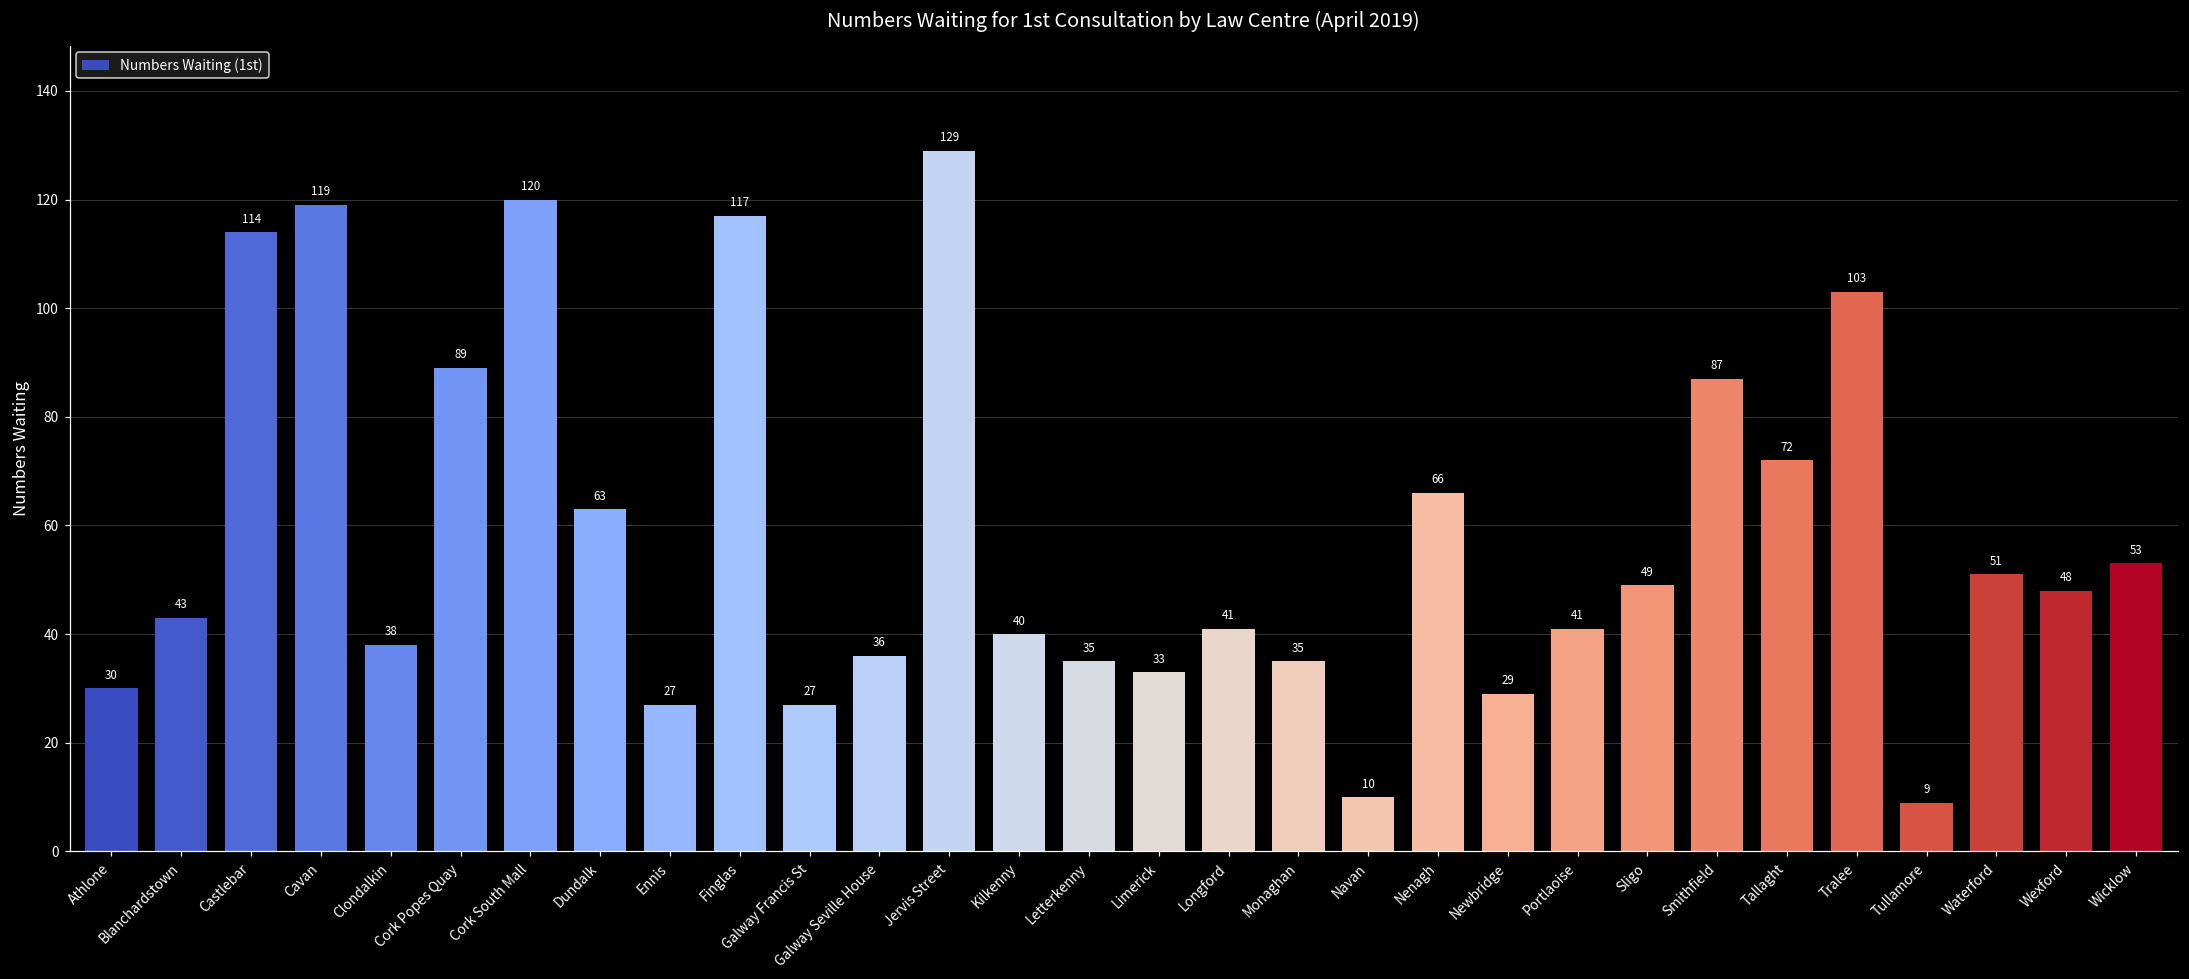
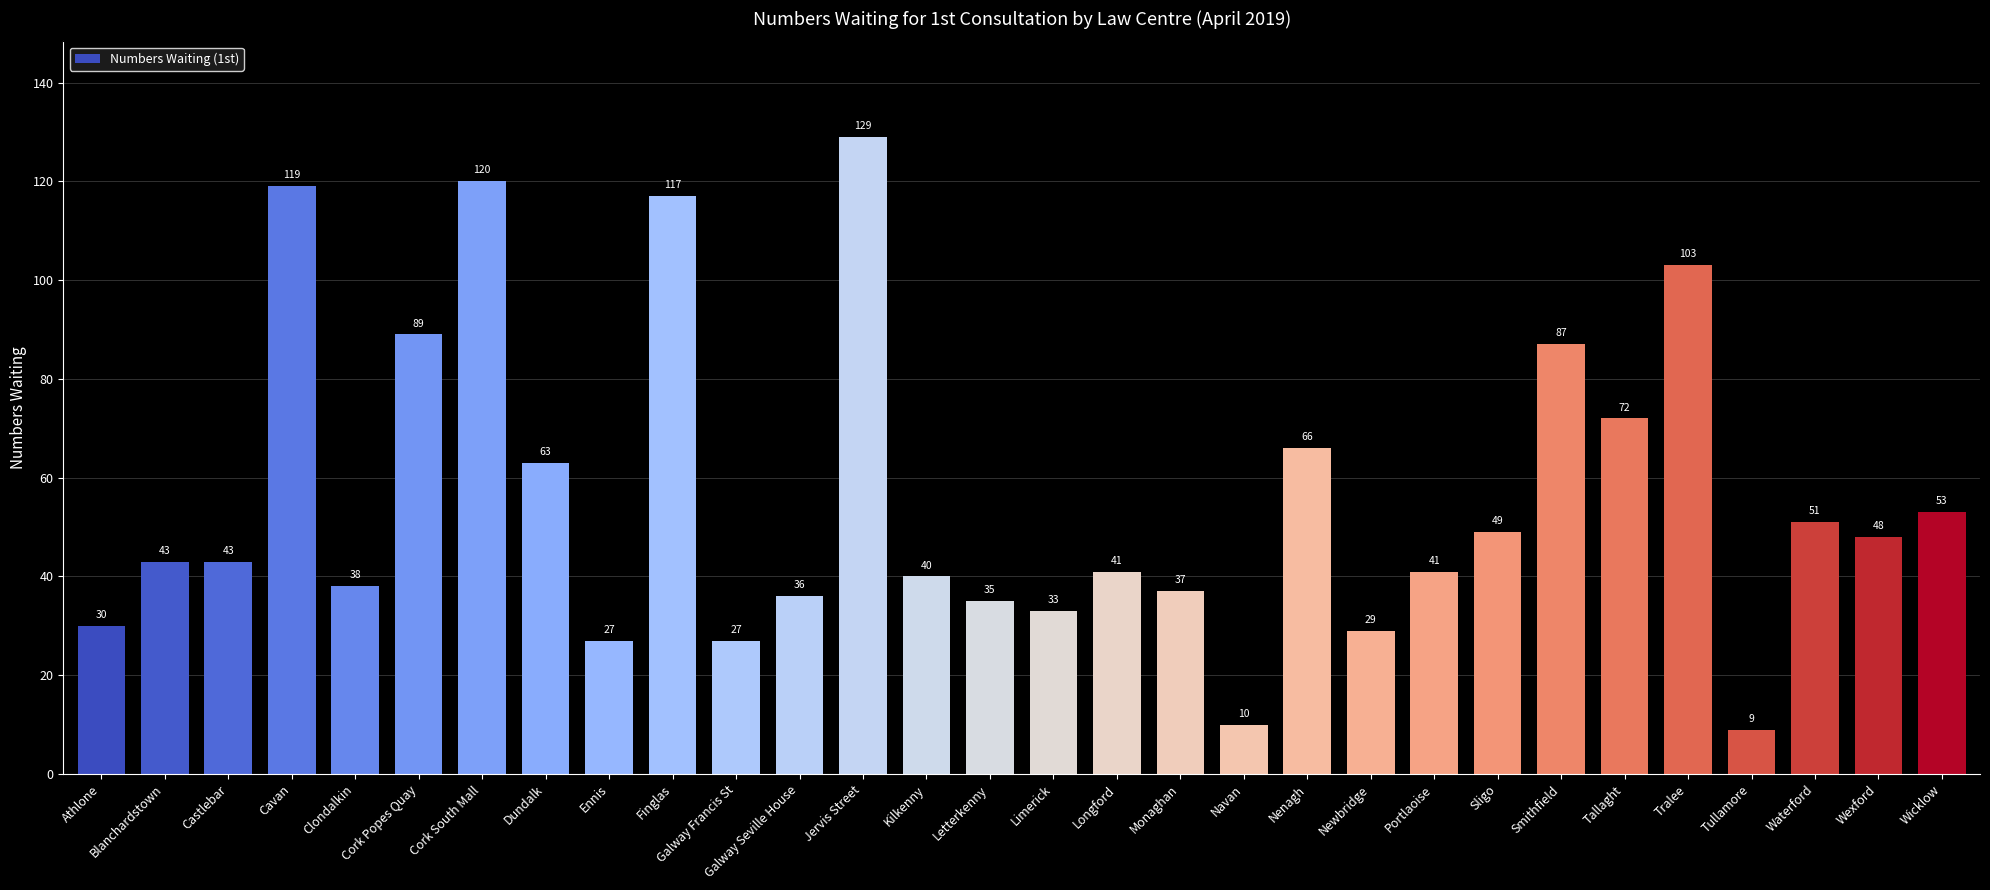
Castlebar: 114 -> 43
Monaghan: 35 -> 37
